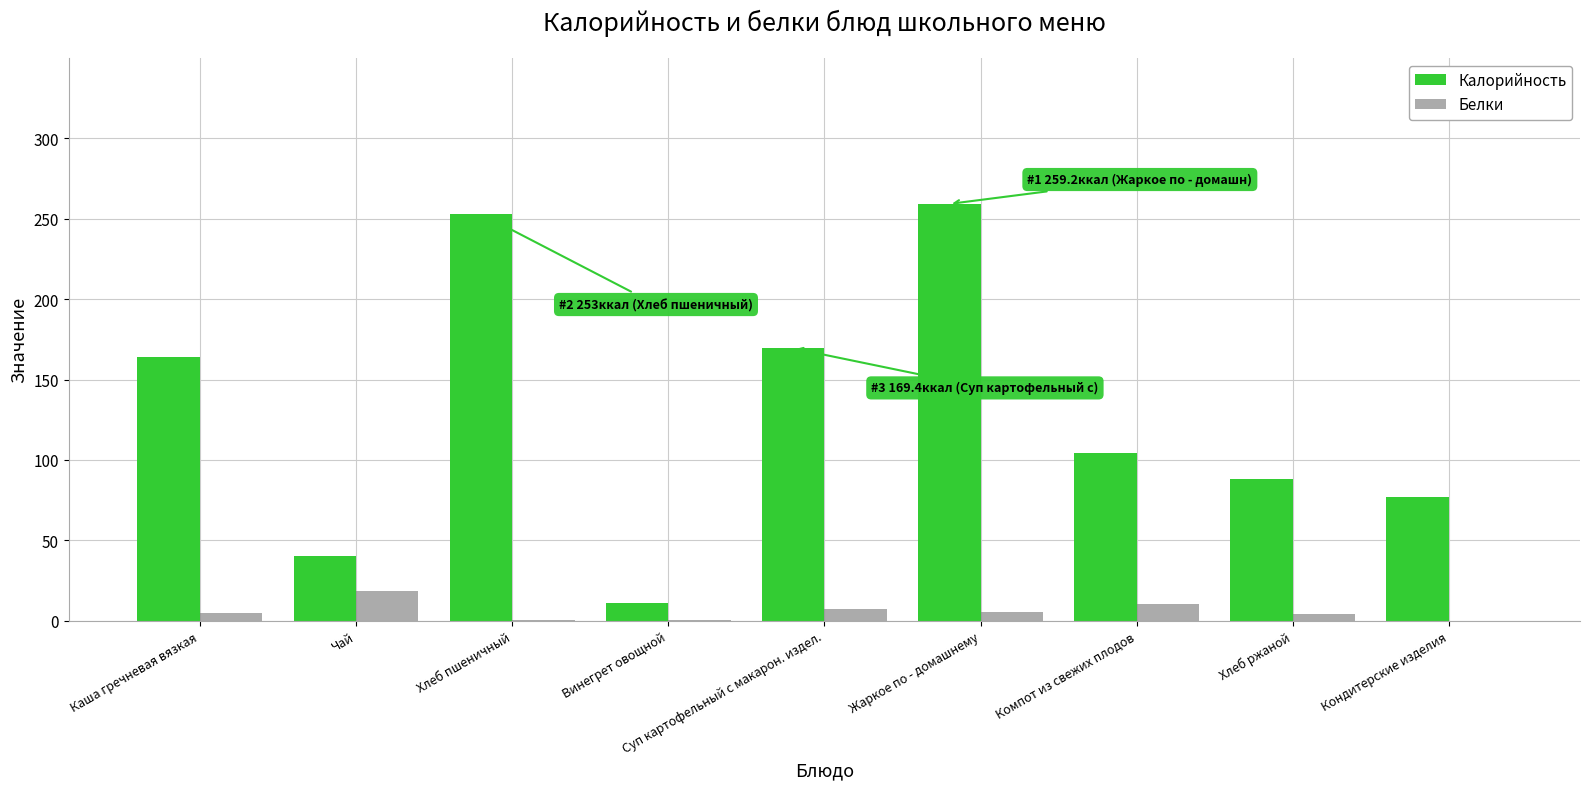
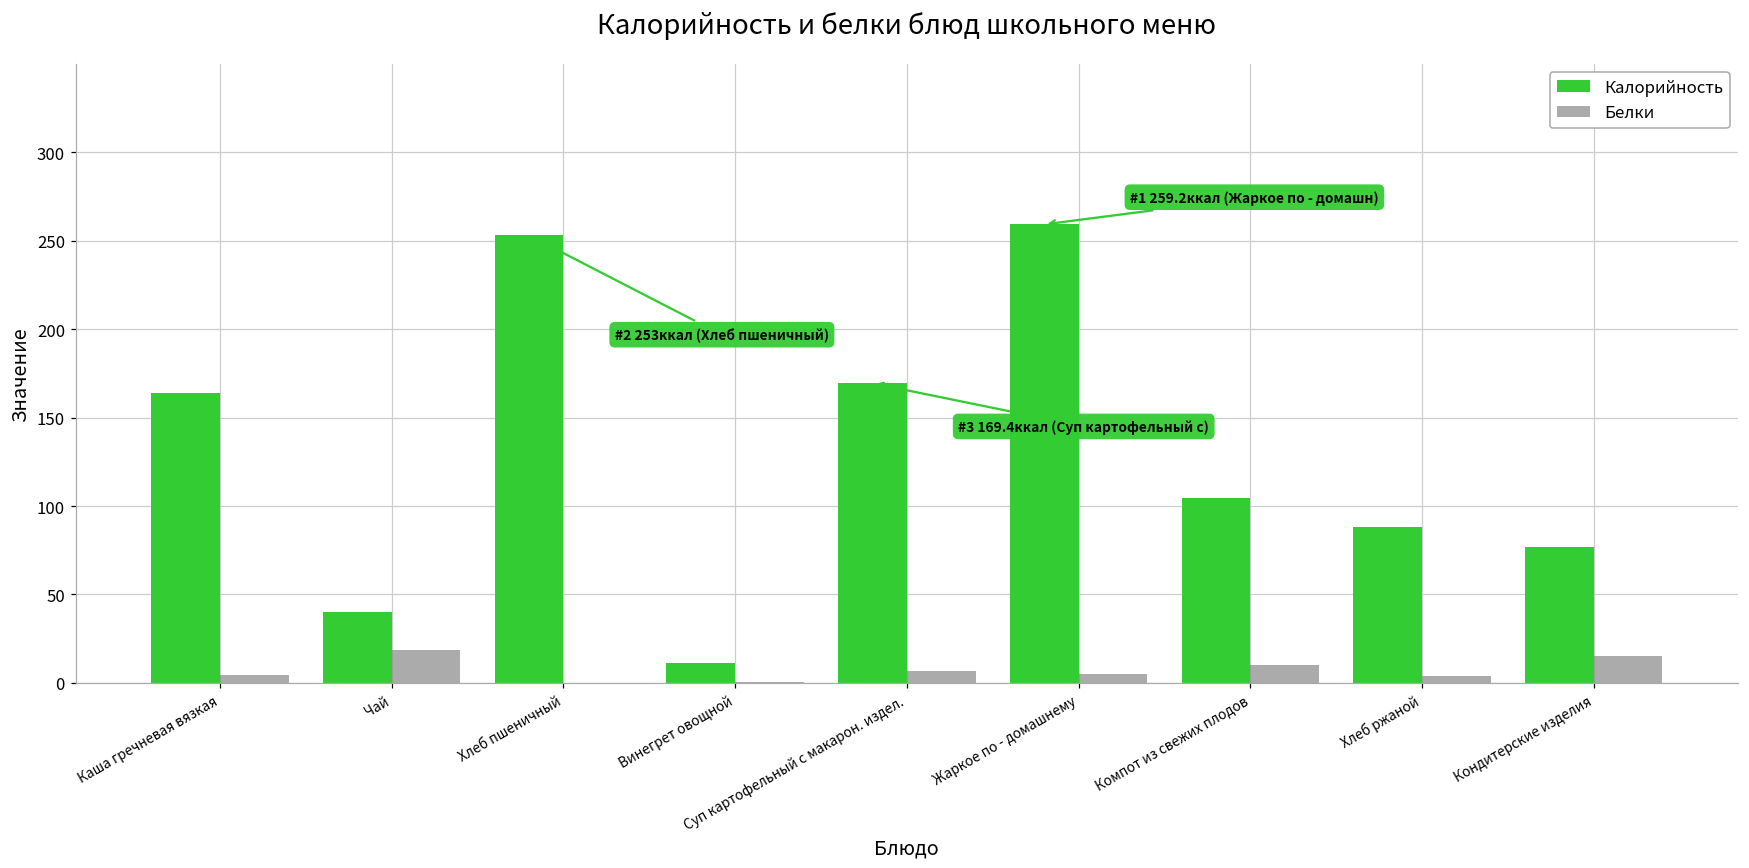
Белки, Кондитерские изделия: 0 -> 15
